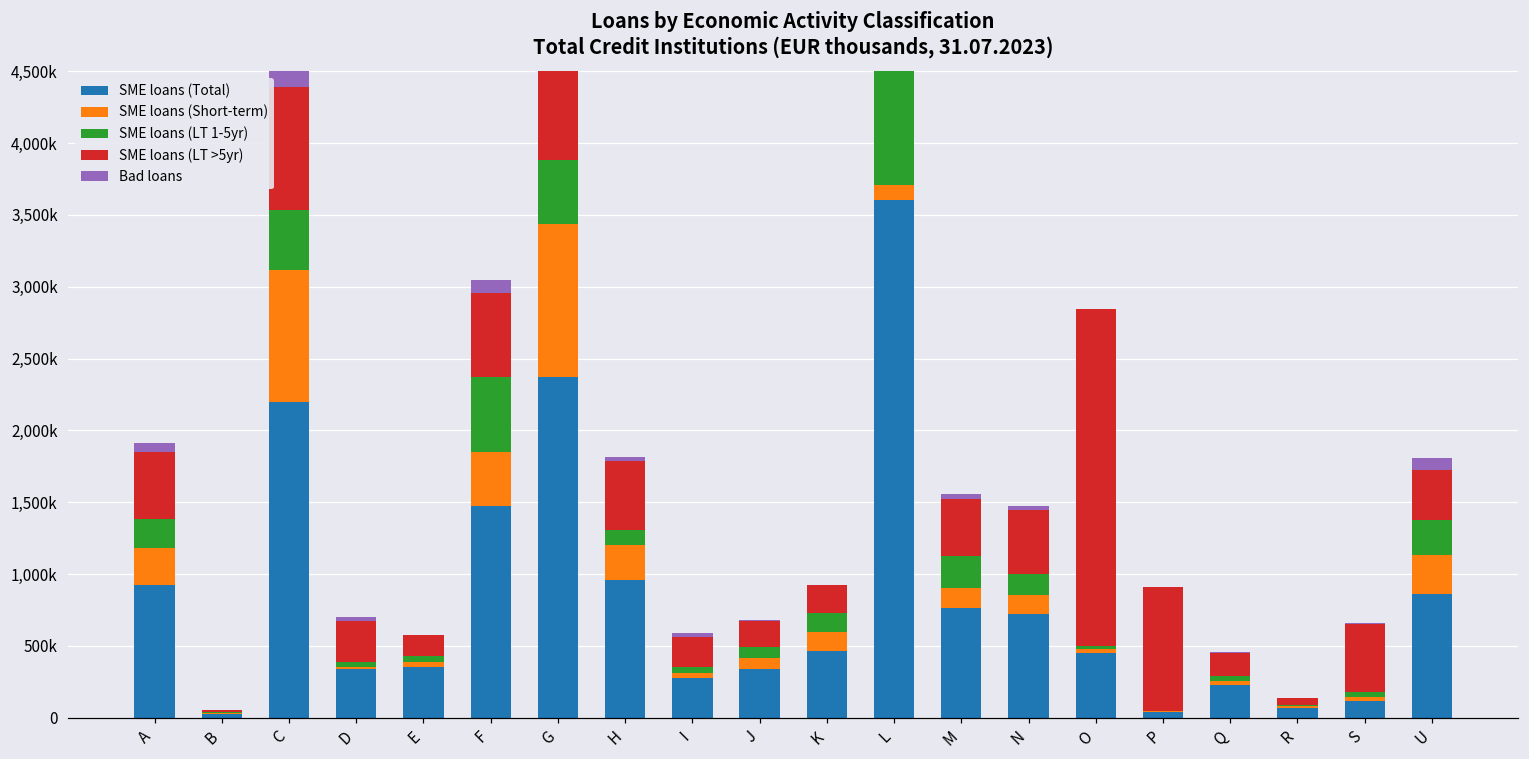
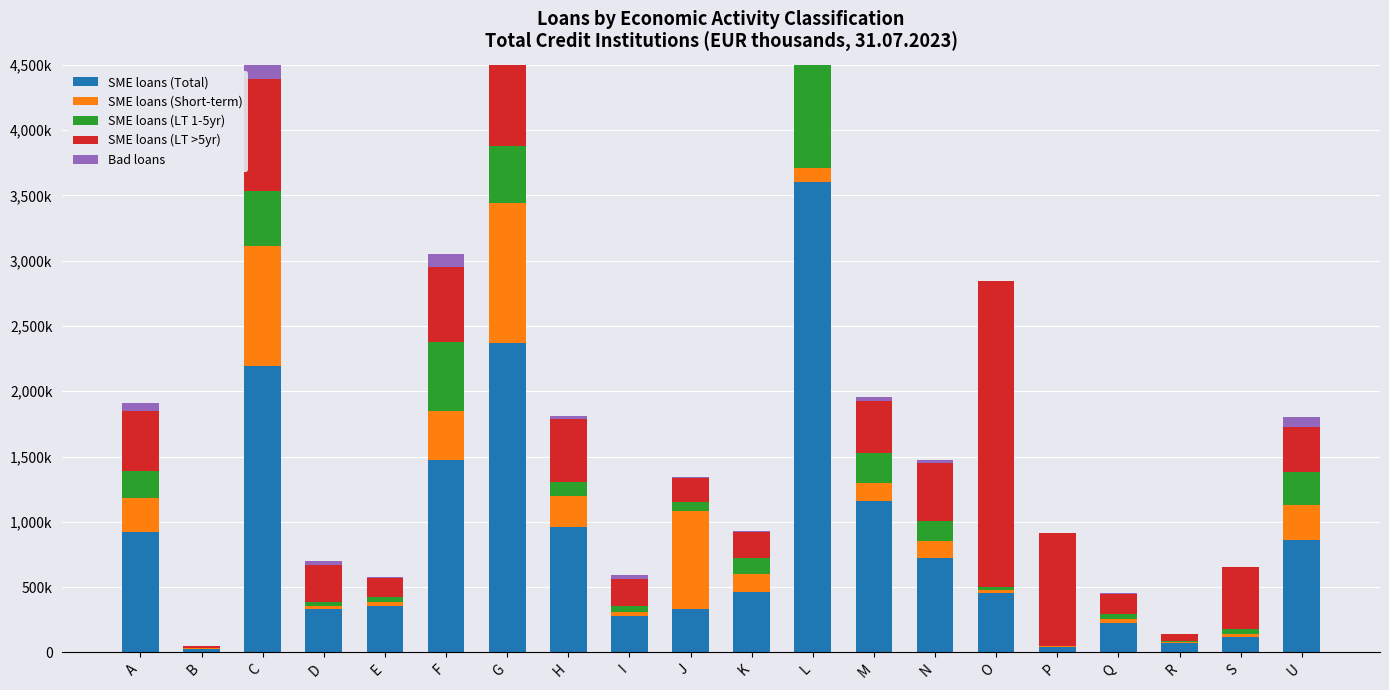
SME loans (Short-term), J: 80,000 -> 740,000
SME loans (Total), M: 760,000 -> 1,160,000
